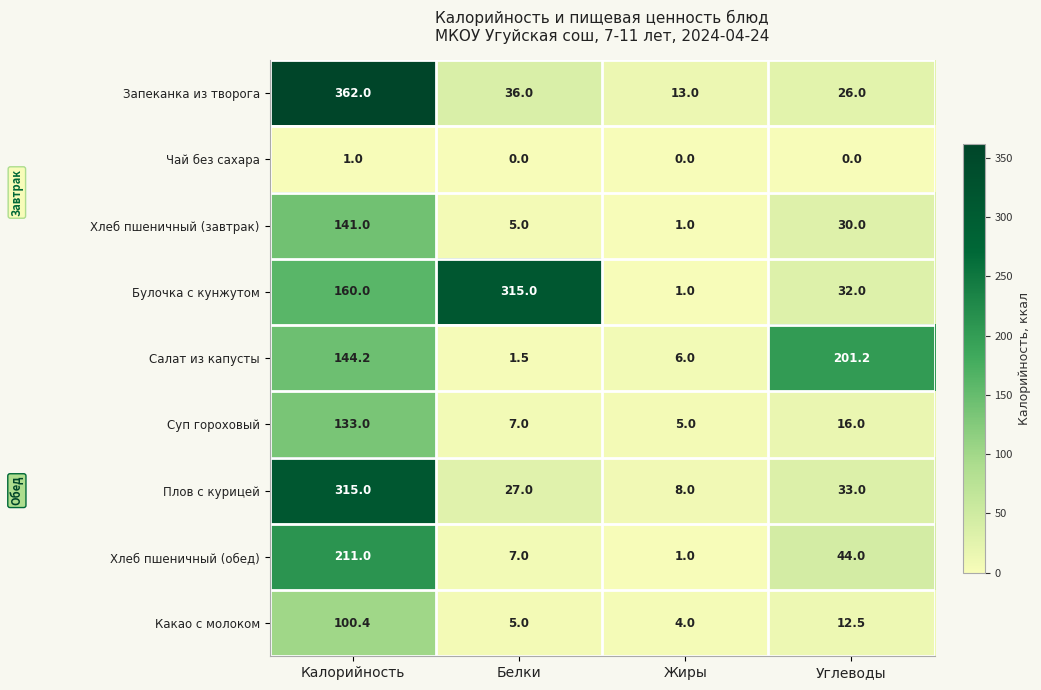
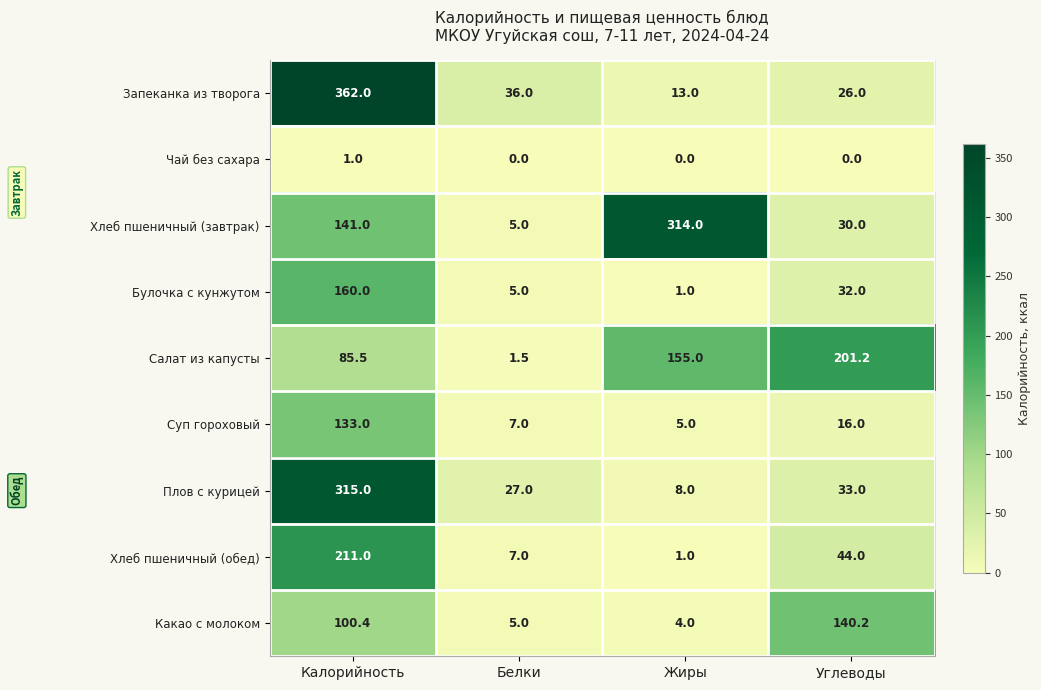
Хлеб пшеничный (завтрак), Жиры: 1.0 -> 314.0
Булочка с кунжутом, Белки: 315.0 -> 5.0
Салат из капусты, Калорийность: 144.2 -> 85.5
Салат из капусты, Жиры: 6.0 -> 155.0
Какао с молоком, Углеводы: 12.5 -> 140.2
